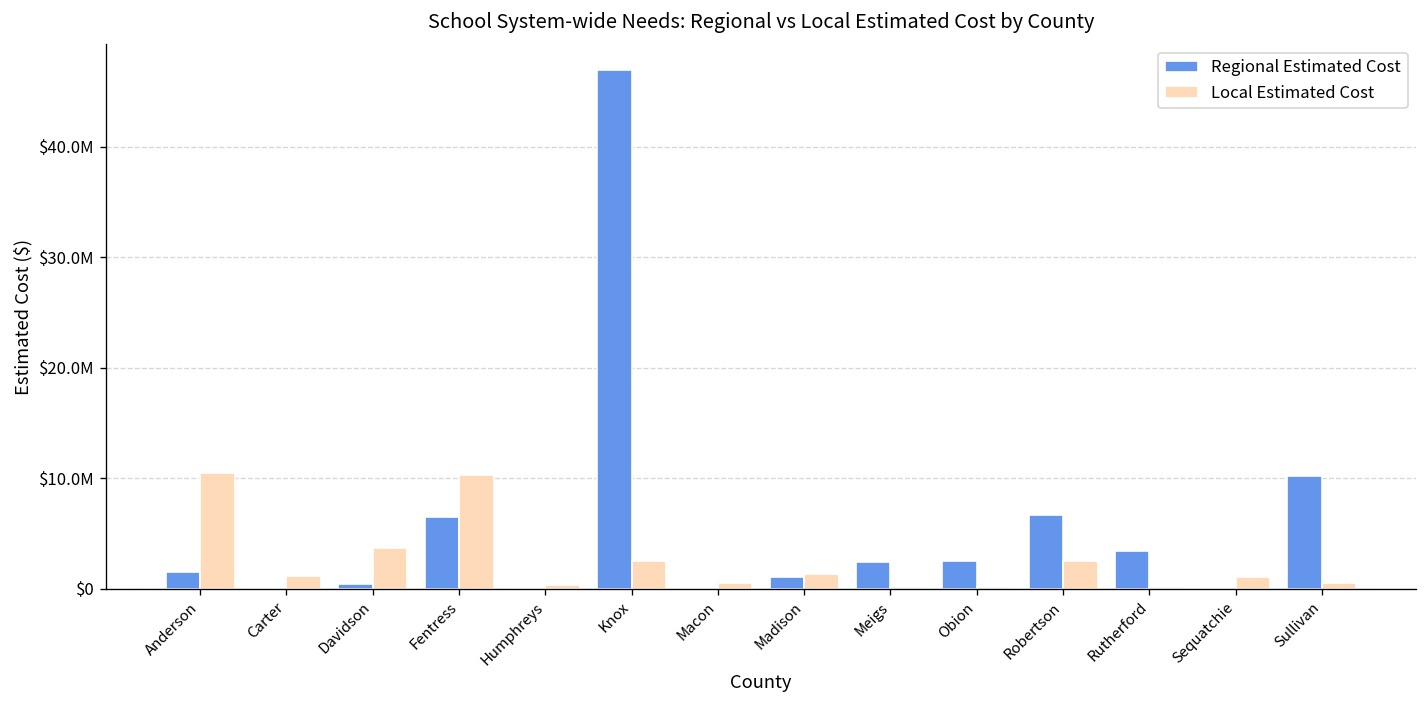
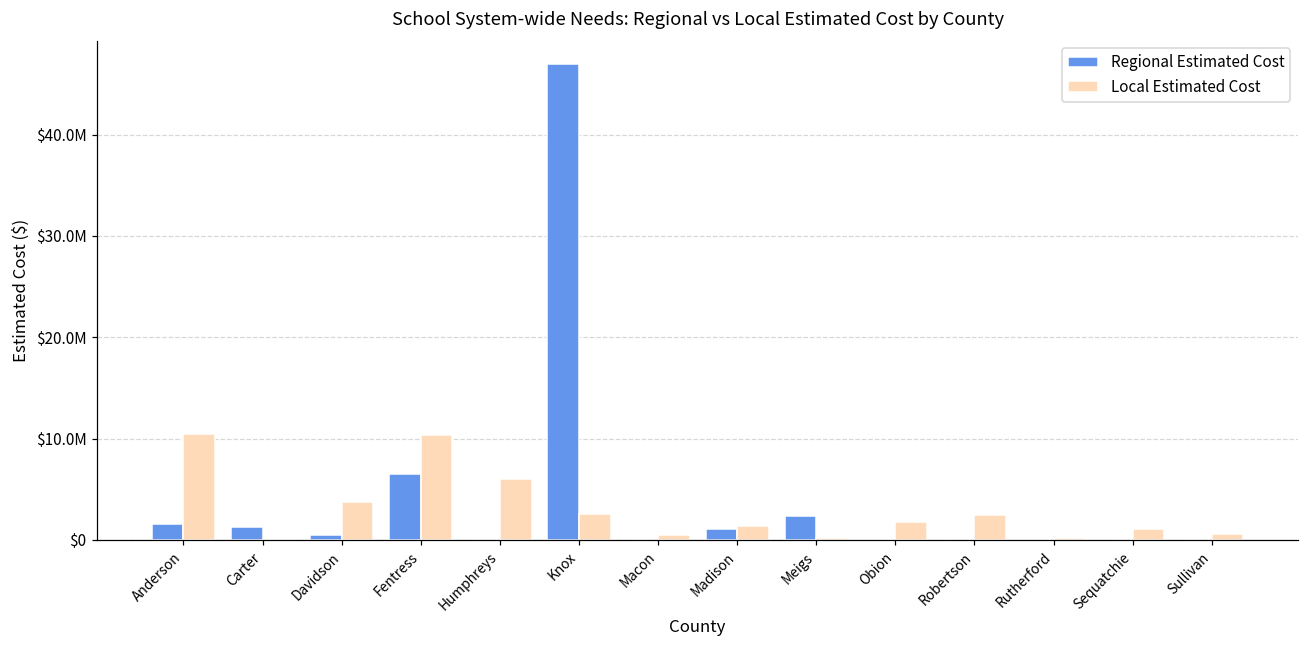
Regional Estimated Cost, Carter: $0 -> $1000000
Local Estimated Cost, Carter: $1000000 -> $0
Local Estimated Cost, Humphreys: $0 -> $6000000
Regional Estimated Cost, Obion: $3000000 -> $0
Local Estimated Cost, Obion: $0 -> $2000000
Regional Estimated Cost, Robertson: $7000000 -> $0
Regional Estimated Cost, Rutherford: $3000000 -> $0
Regional Estimated Cost, Sullivan: $10000000 -> $0
